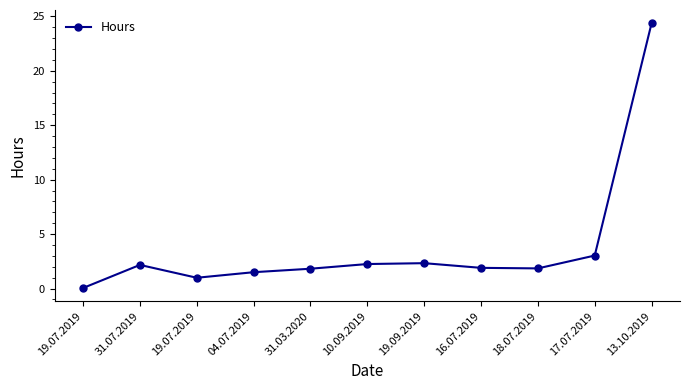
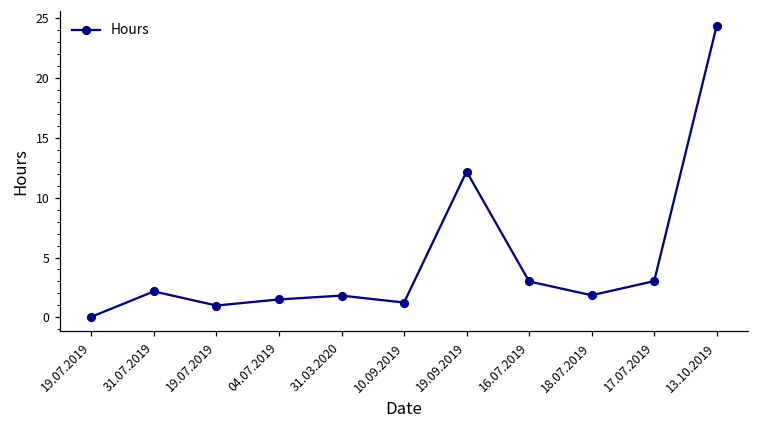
10.09.2019: 2.3 -> 1.2
19.09.2019: 2.3 -> 12.2
16.07.2019: 1.9 -> 3.0
